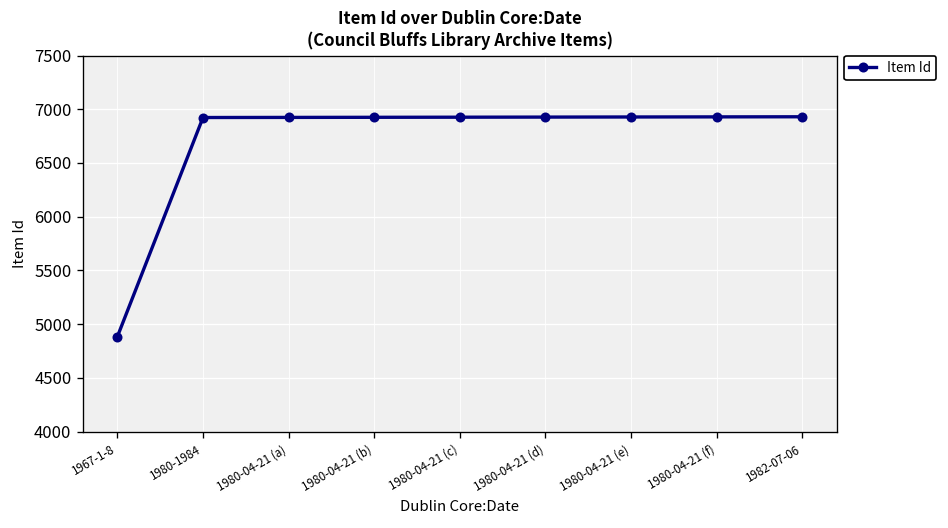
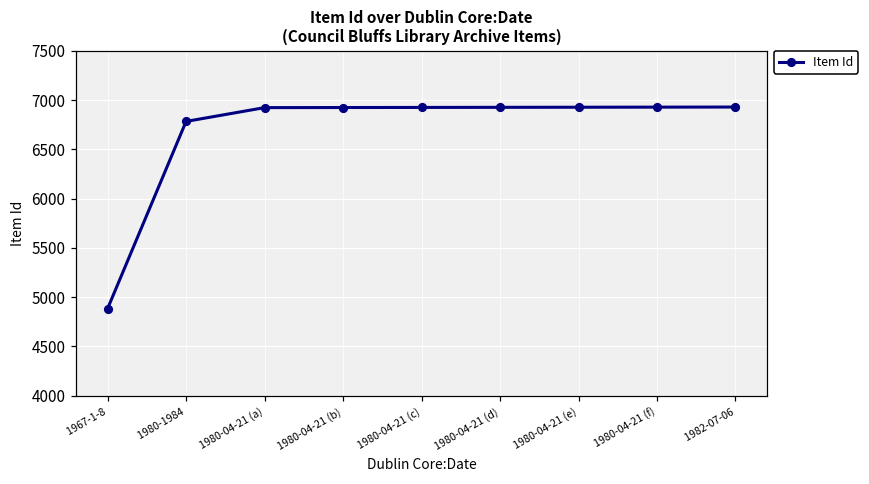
1980-1984: 6900 -> 6800
